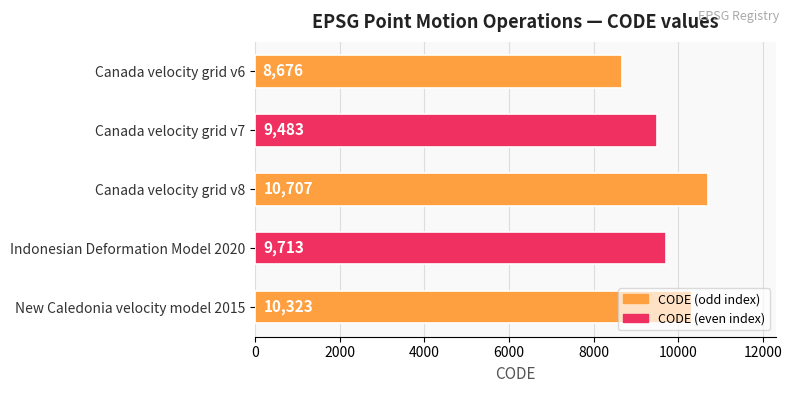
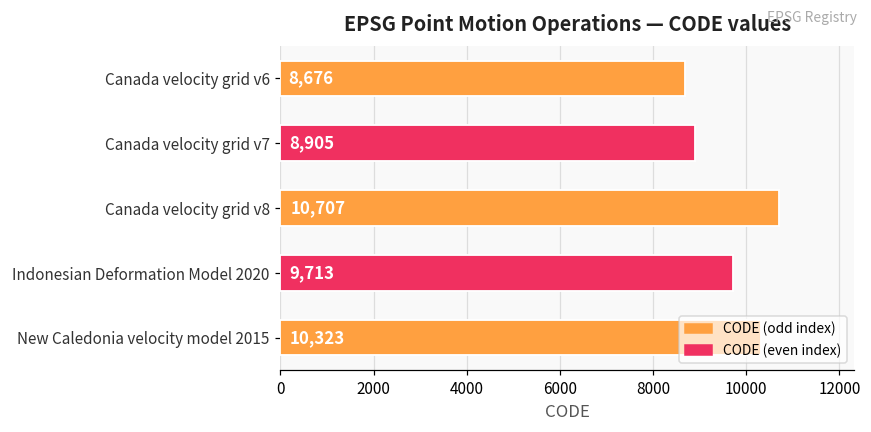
Canada velocity grid v7: 9,483 -> 8,905
